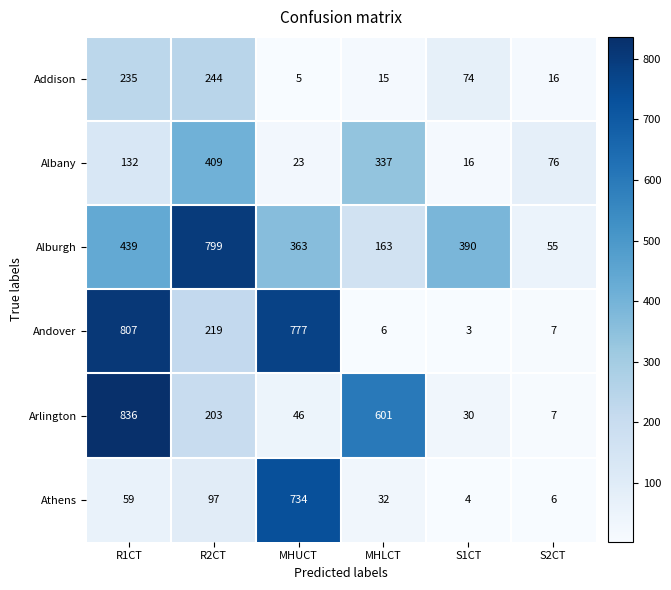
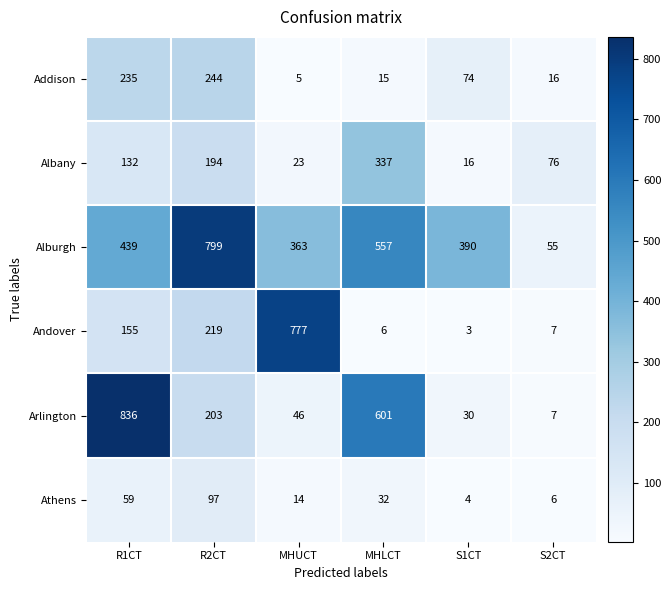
Albany, R2CT: 409 -> 194
Alburgh, MHLCT: 163 -> 557
Andover, R1CT: 807 -> 155
Athens, MHUCT: 734 -> 14
